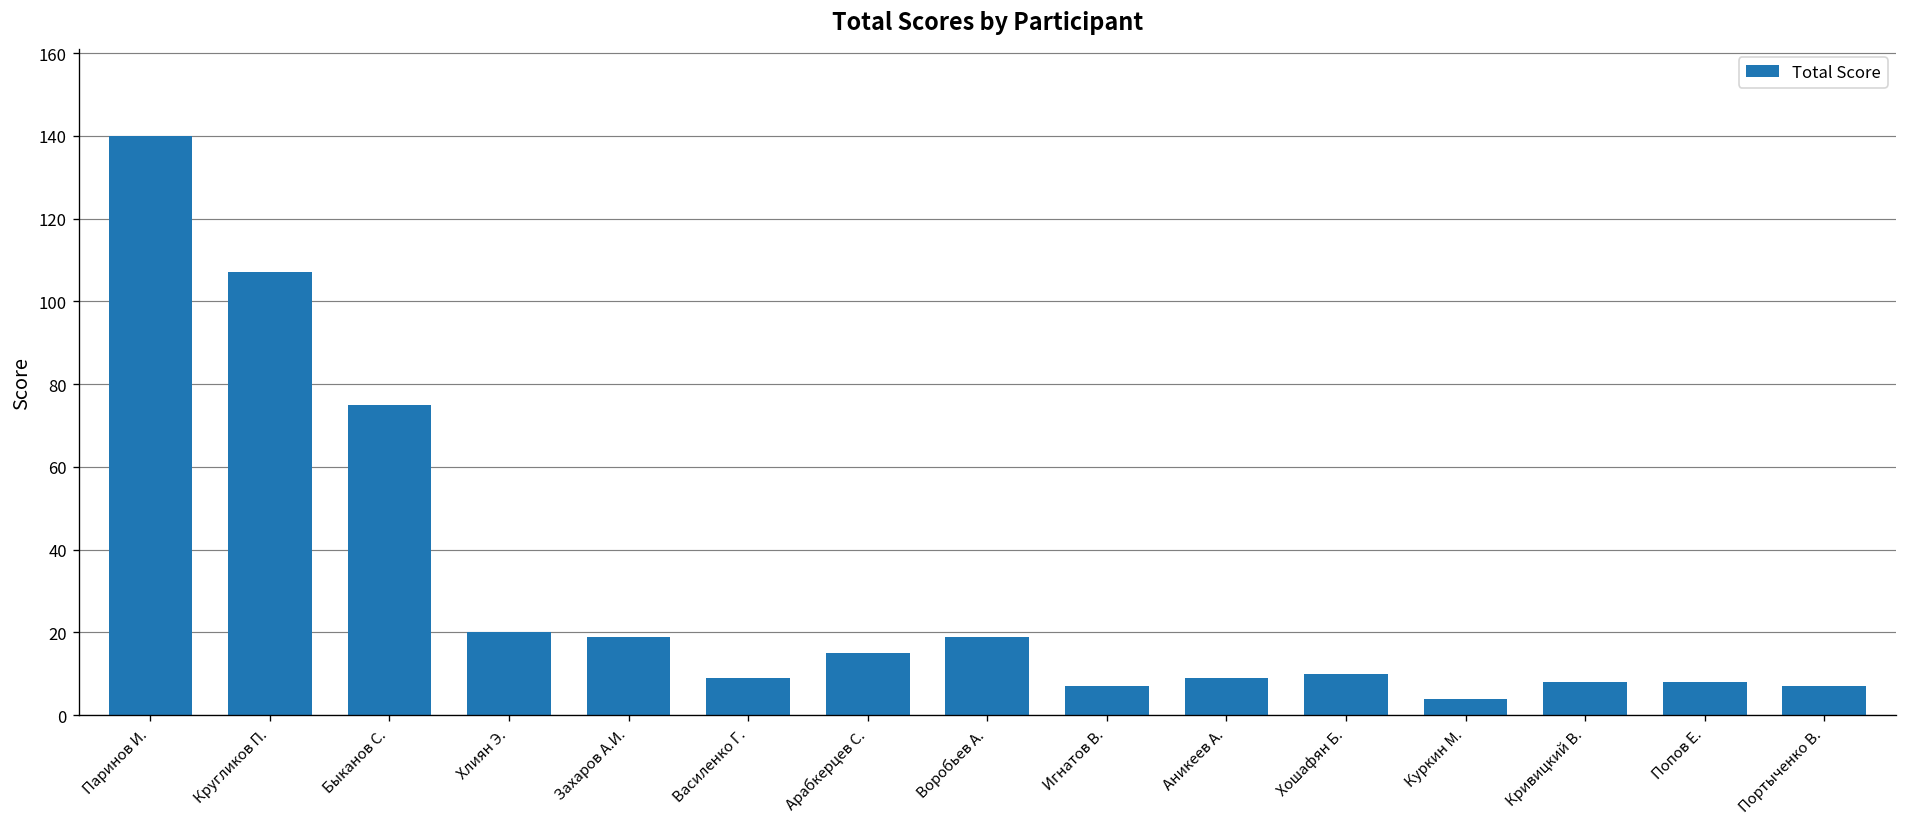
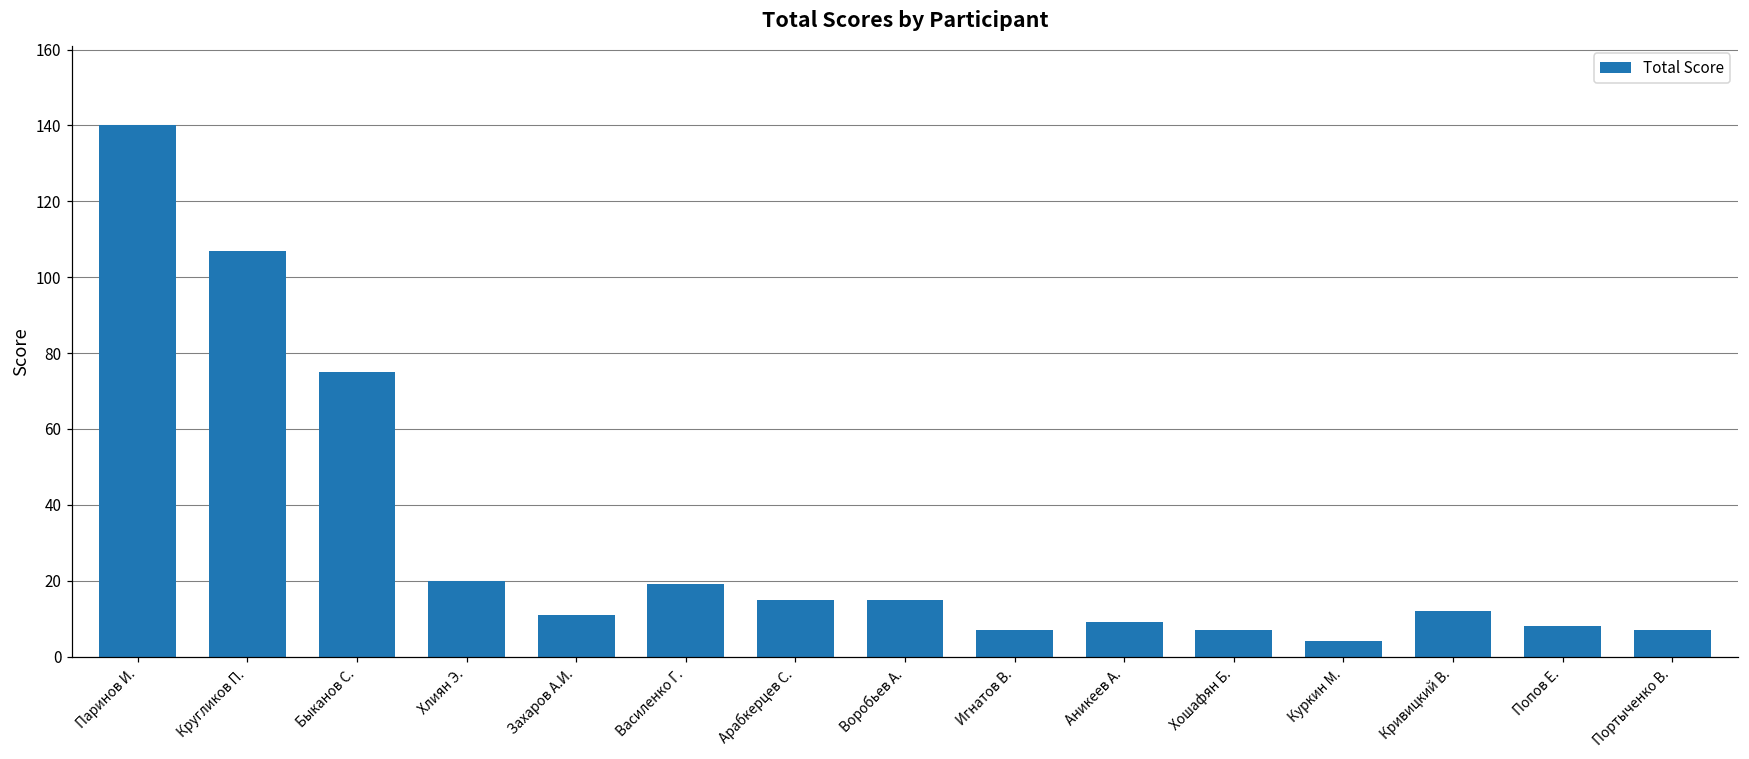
Захаров А.И.: 19 -> 11
Василенко Г.: 9 -> 19
Воробьев А.: 19 -> 15
Хошафян Б.: 10 -> 7
Кривицкий В.: 8 -> 12
